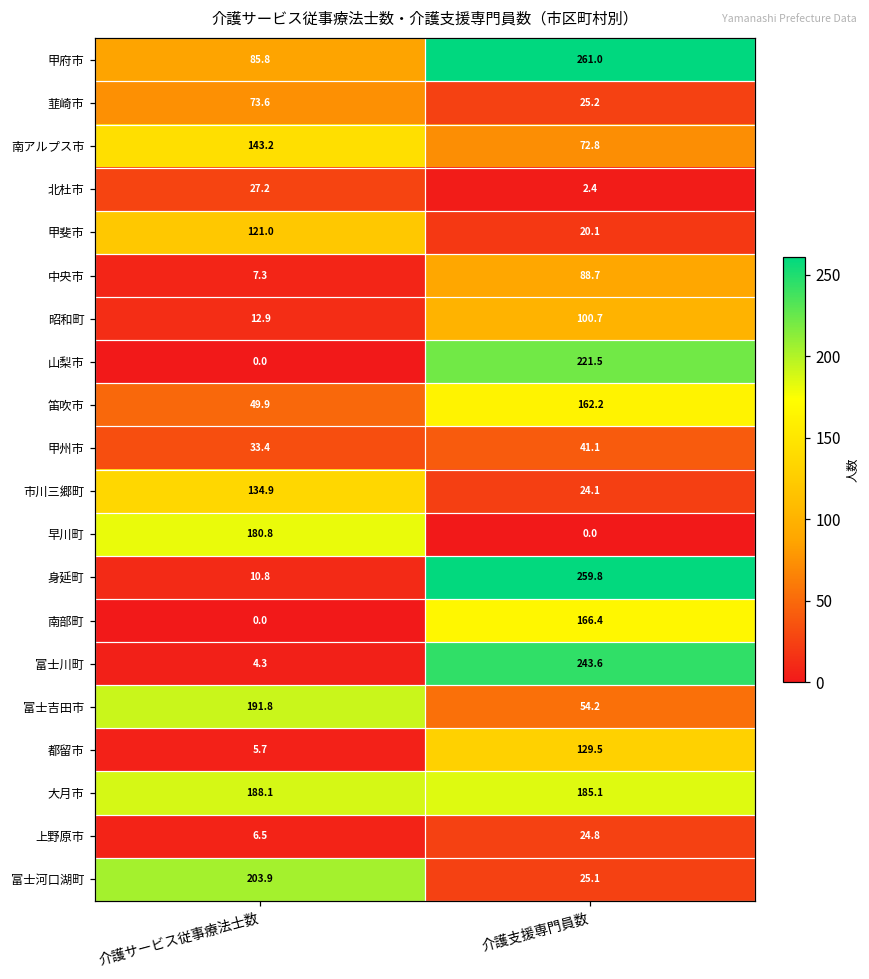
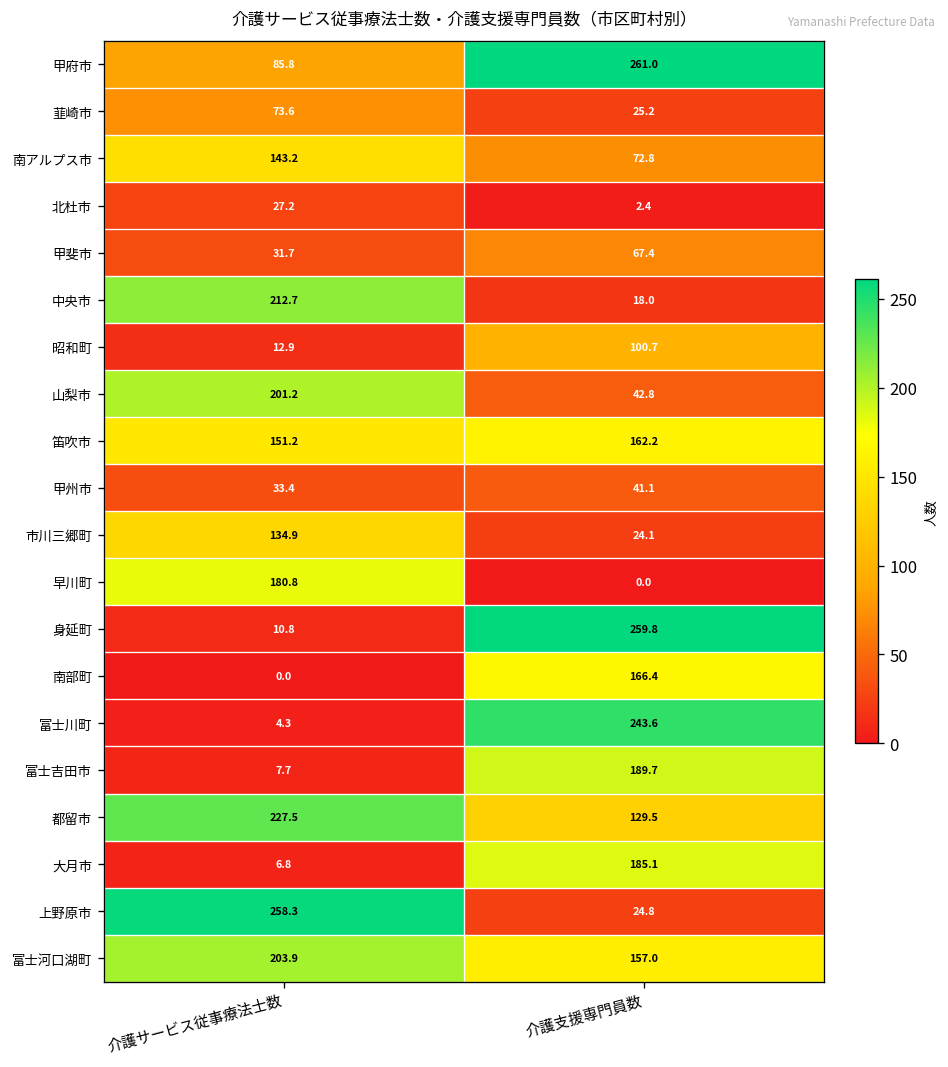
甲斐市, 介護サービス従事療法士数: 121.0 -> 31.7
甲斐市, 介護支援専門員数: 20.1 -> 67.4
中央市, 介護サービス従事療法士数: 7.3 -> 212.7
中央市, 介護支援専門員数: 88.7 -> 18.0
山梨市, 介護サービス従事療法士数: 0.0 -> 201.2
山梨市, 介護支援専門員数: 221.5 -> 42.8
笛吹市, 介護サービス従事療法士数: 49.9 -> 151.2
富士吉田市, 介護サービス従事療法士数: 191.8 -> 7.7
富士吉田市, 介護支援専門員数: 54.2 -> 189.7
都留市, 介護サービス従事療法士数: 5.7 -> 227.5
大月市, 介護サービス従事療法士数: 188.1 -> 6.8
上野原市, 介護サービス従事療法士数: 6.5 -> 258.3
富士河口湖町, 介護支援専門員数: 25.1 -> 157.0
